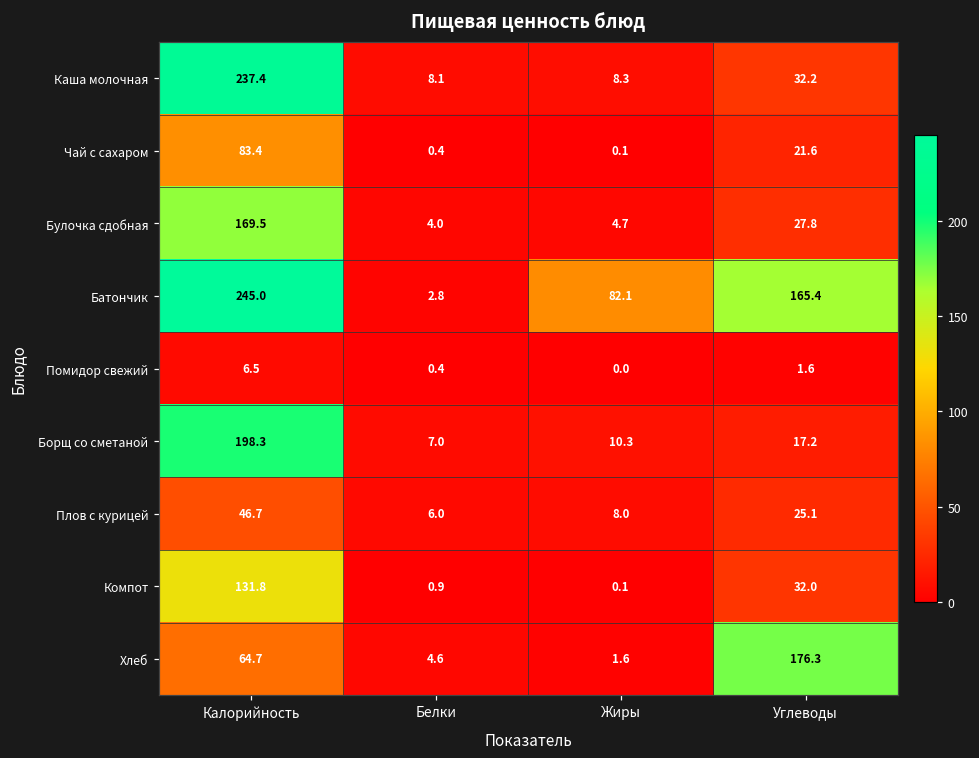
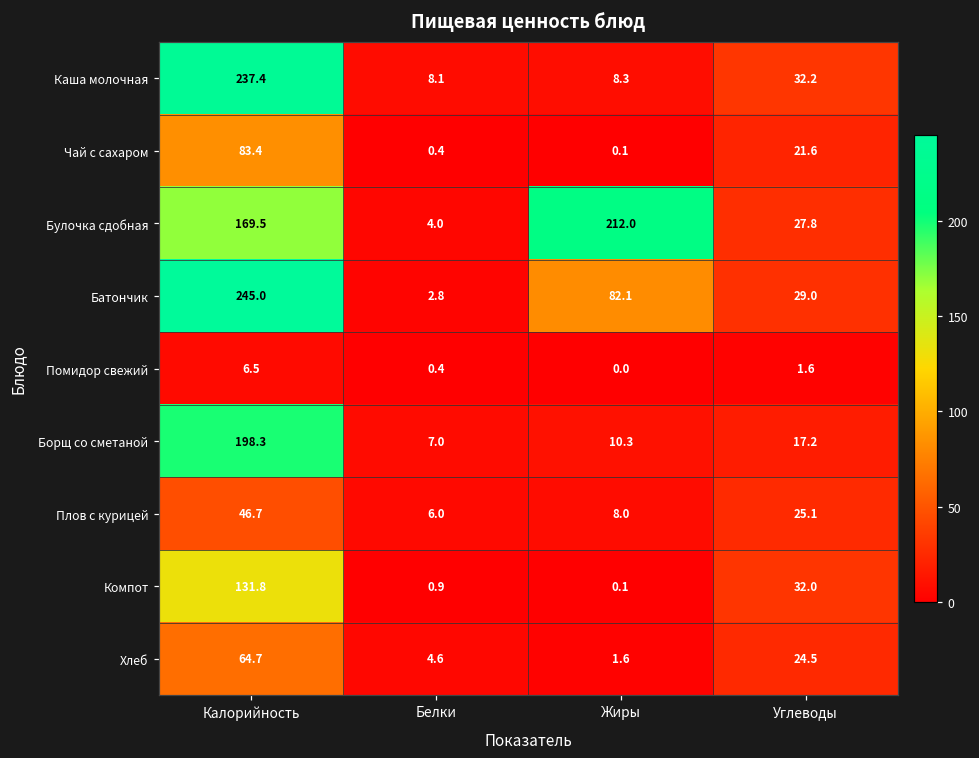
Булочка сдобная, Жиры: 4.7 -> 212.0
Батончик, Углеводы: 165.4 -> 29.0
Хлеб, Углеводы: 176.3 -> 24.5
